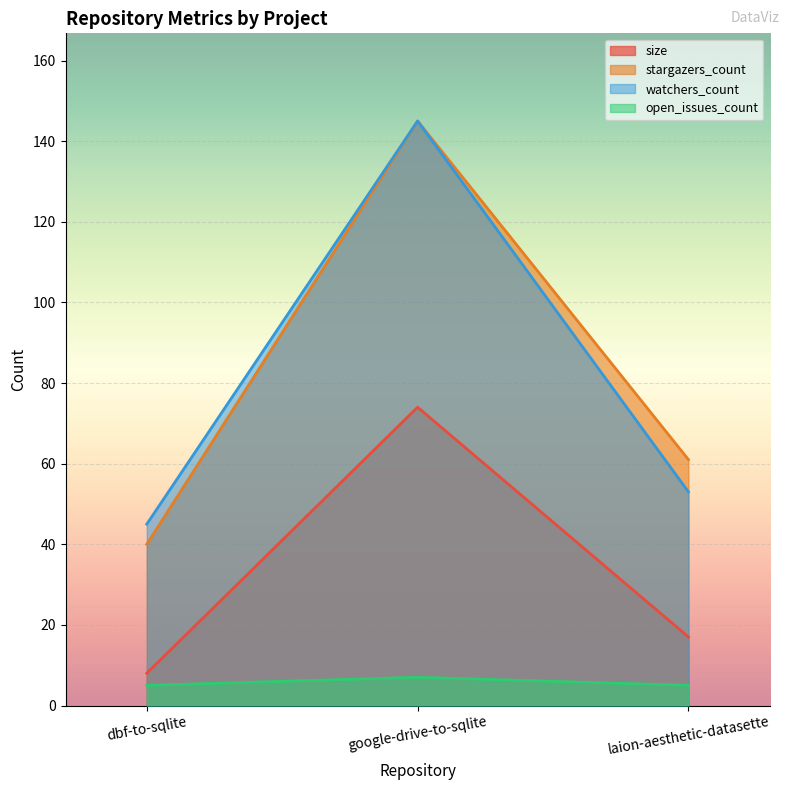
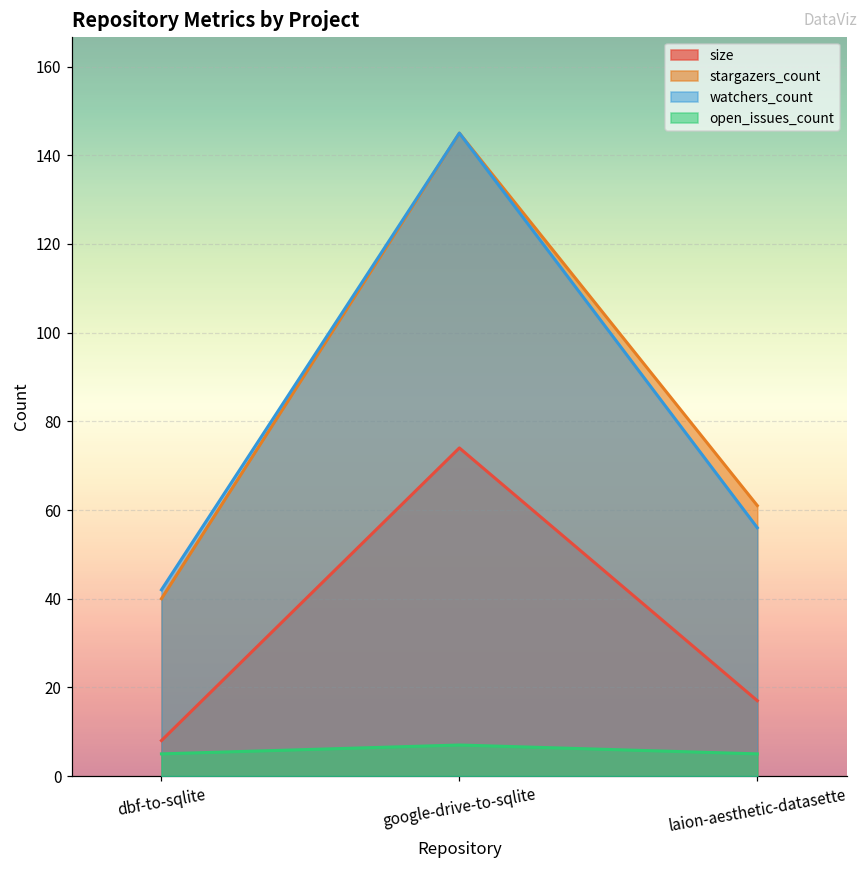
watchers_count, dbf-to-sqlite: 45 -> 42
watchers_count, laion-aesthetic-datasette: 53 -> 56
